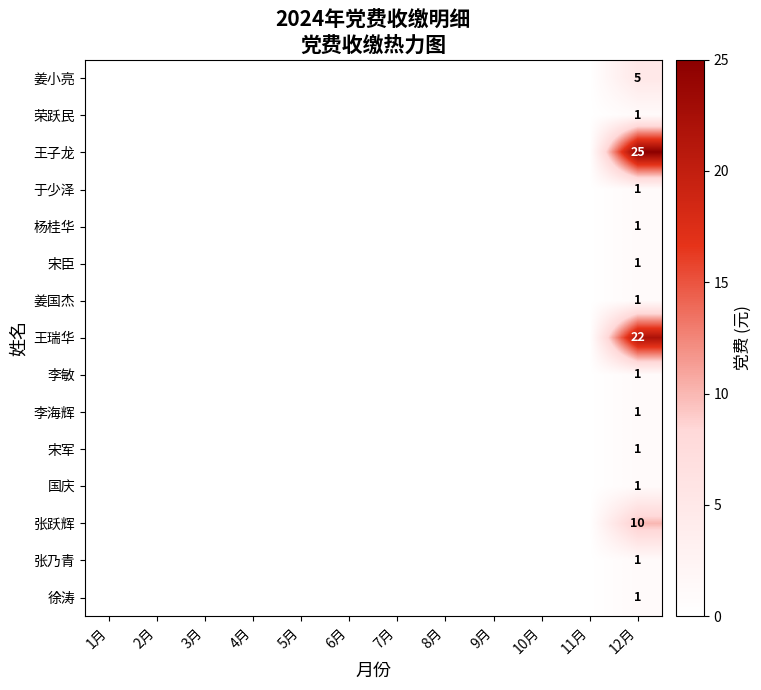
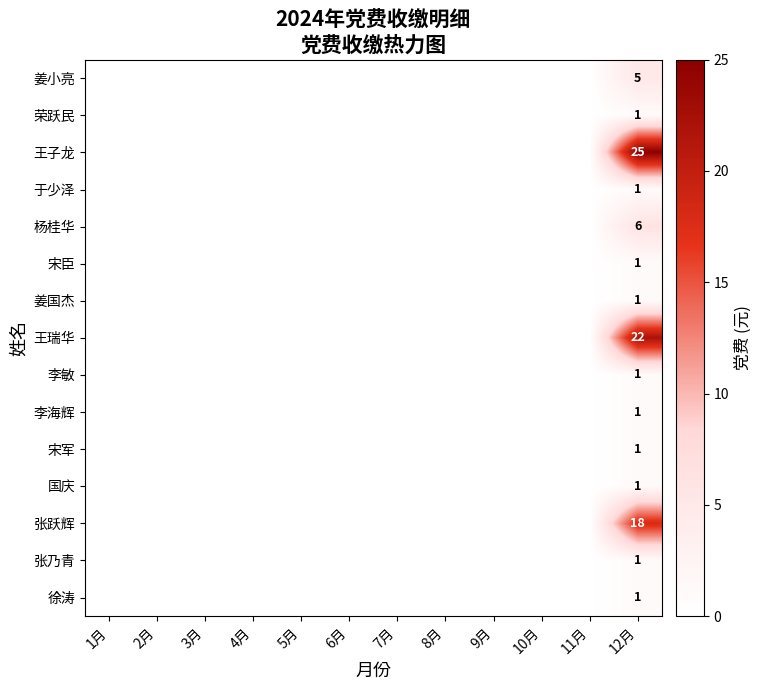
杨桂华, 12月: 1 -> 6
张跃辉, 12月: 10 -> 18
